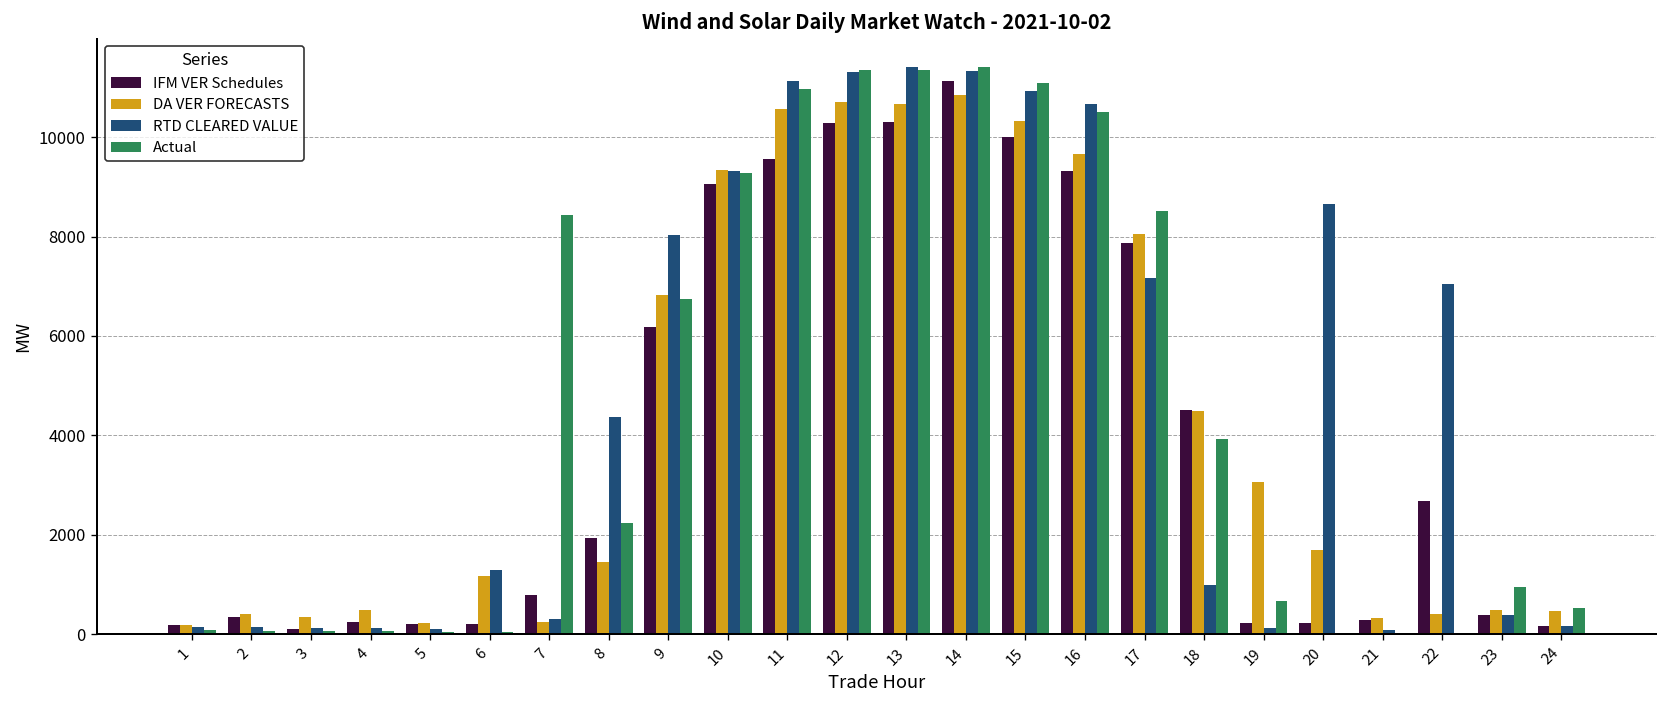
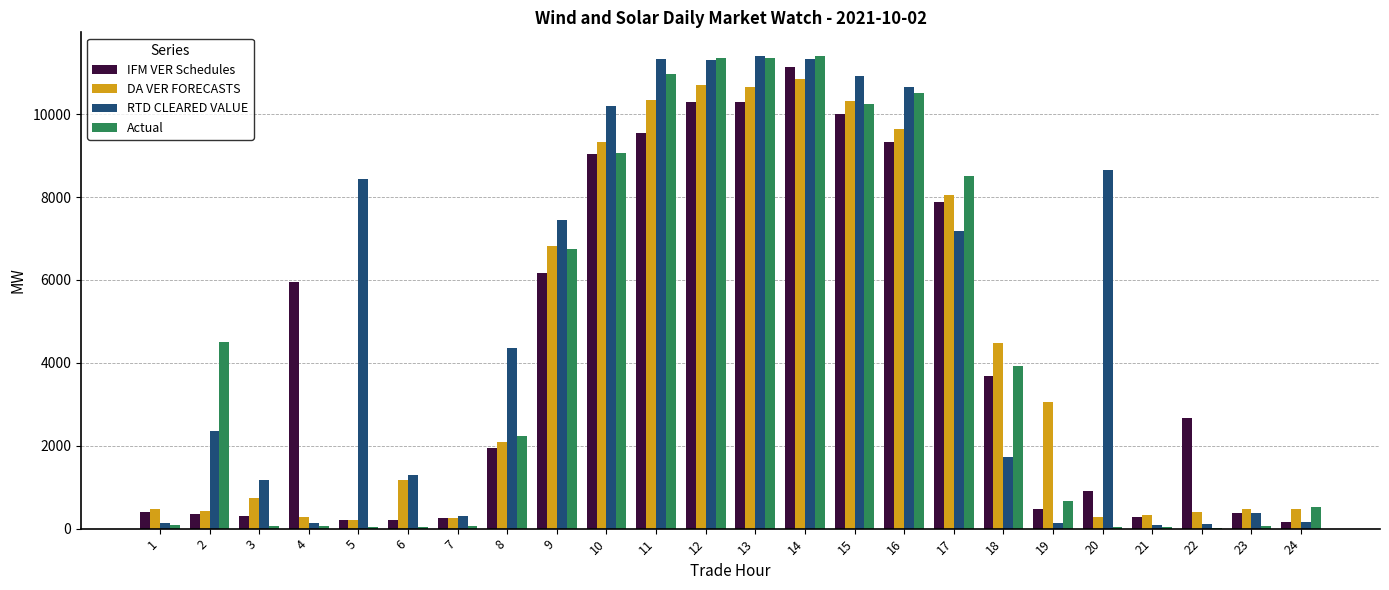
IFM VER Schedules, 1: 200 -> 400
DA VER FORECASTS, 1: 200 -> 500
RTD CLEARED VALUE, 2: 100 -> 2400
Actual, 2: 100 -> 4500
IFM VER Schedules, 3: 100 -> 300
DA VER FORECASTS, 3: 300 -> 700
RTD CLEARED VALUE, 3: 100 -> 1200
IFM VER Schedules, 4: 200 -> 5900
DA VER FORECASTS, 4: 500 -> 300
RTD CLEARED VALUE, 5: 100 -> 8400
IFM VER Schedules, 7: 800 -> 300
Actual, 7: 8400 -> 100
DA VER FORECASTS, 8: 1500 -> 2100
RTD CLEARED VALUE, 9: 8000 -> 7400
RTD CLEARED VALUE, 10: 9300 -> 10200
Actual, 10: 9300 -> 9100
DA VER FORECASTS, 11: 10600 -> 10300
RTD CLEARED VALUE, 11: 11100 -> 11300
Actual, 15: 11100 -> 10200
IFM VER Schedules, 18: 4500 -> 3700
RTD CLEARED VALUE, 18: 1000 -> 1700
IFM VER Schedules, 19: 200 -> 500
IFM VER Schedules, 20: 200 -> 900
DA VER FORECASTS, 20: 1700 -> 300
RTD CLEARED VALUE, 22: 7000 -> 100
Actual, 23: 1000 -> 100
